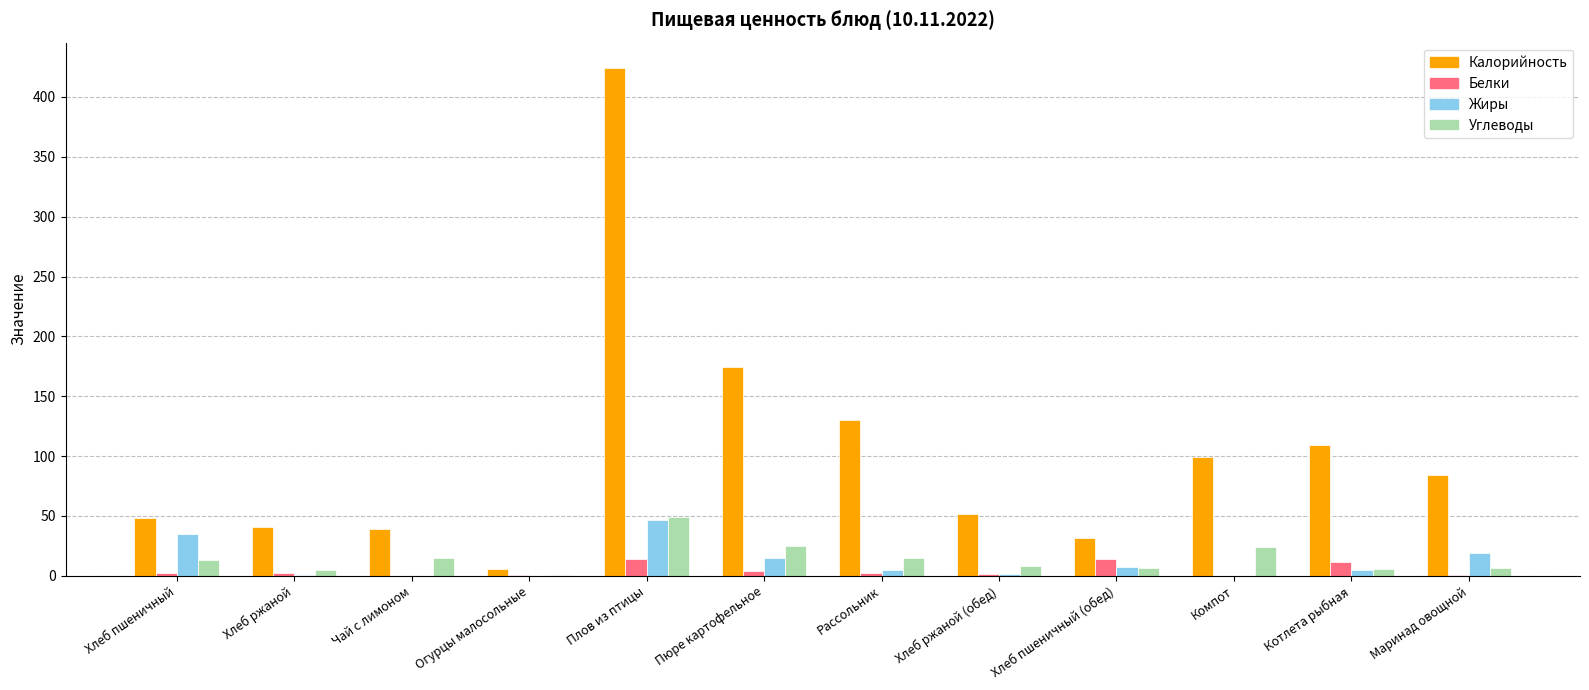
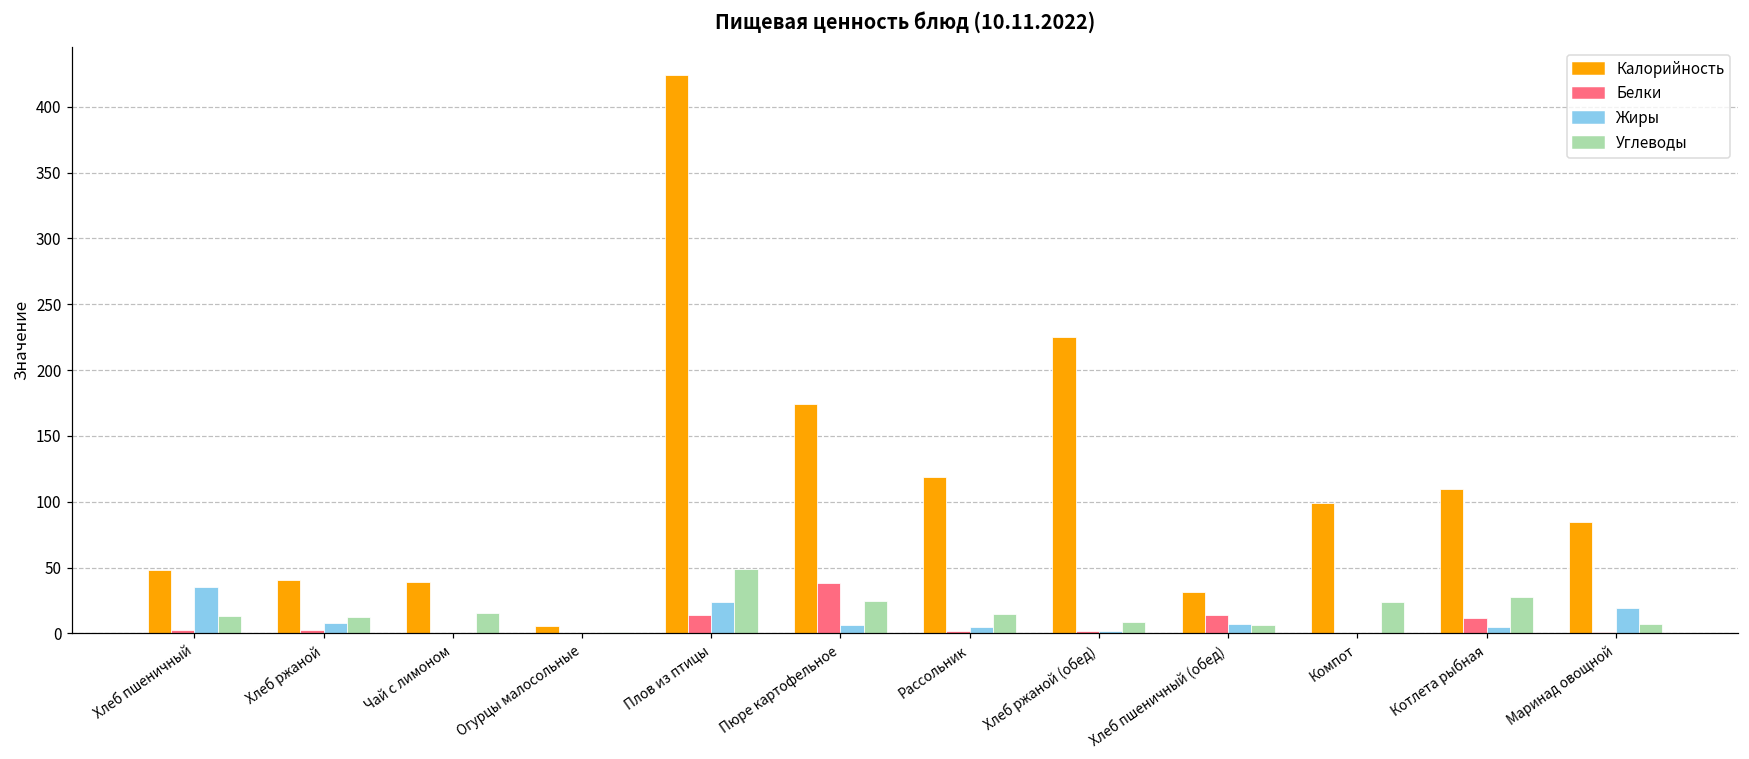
Жиры, Хлеб ржаной: 1 -> 8
Углеводы, Хлеб ржаной: 5 -> 13
Жиры, Плов из птицы: 46 -> 23
Белки, Пюре картофельное: 4 -> 38
Жиры, Пюре картофельное: 15 -> 6
Калорийность, Рассольник: 130 -> 119
Калорийность, Хлеб ржаной (обед): 52 -> 225
Углеводы, Котлета рыбная: 5 -> 28
